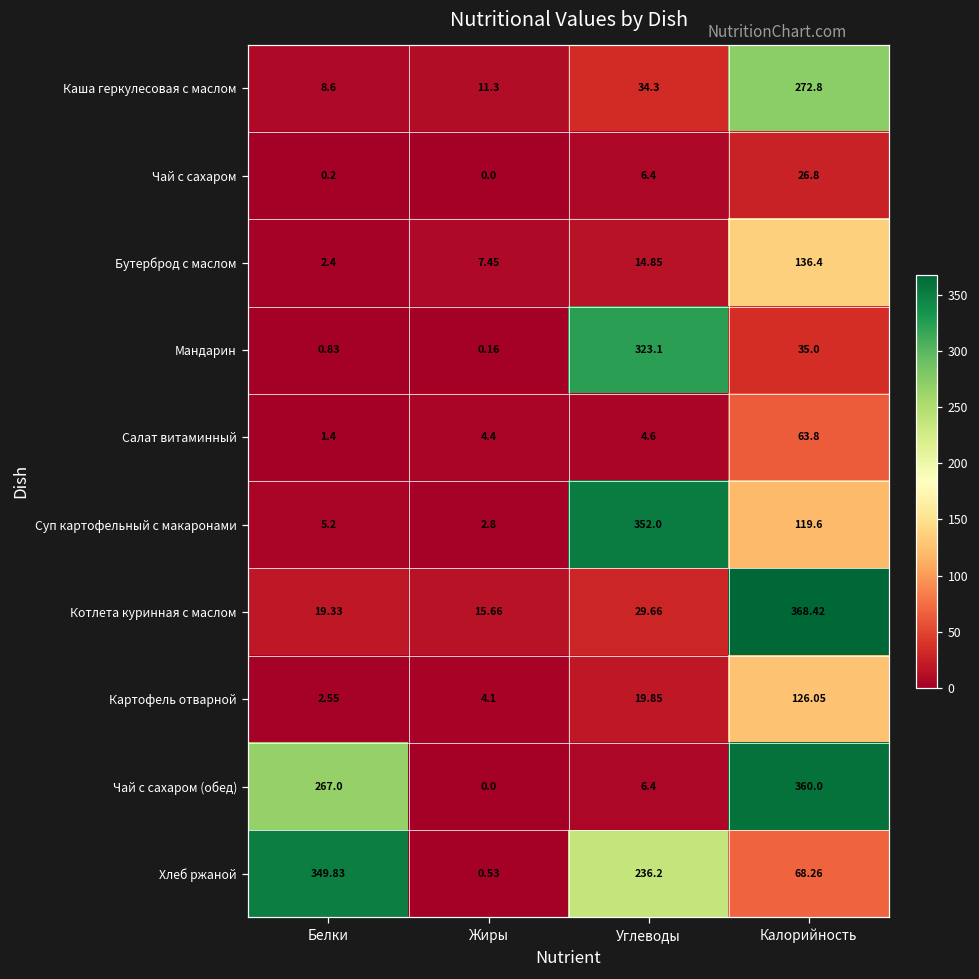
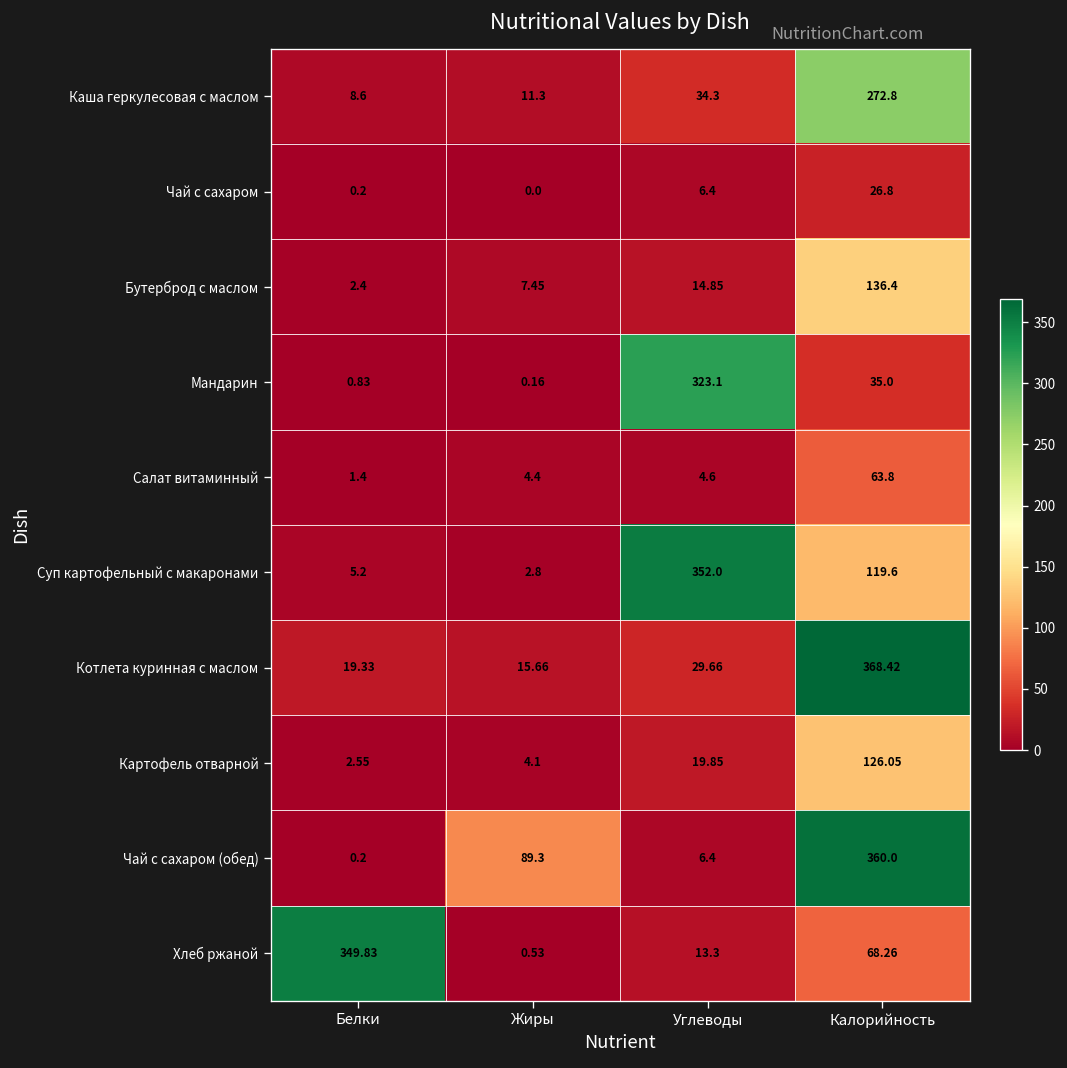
Чай с сахаром (обед), Белки: 267.0 -> 0.2
Чай с сахаром (обед), Жиры: 0.0 -> 89.3
Хлеб ржаной, Углеводы: 236.2 -> 13.3
